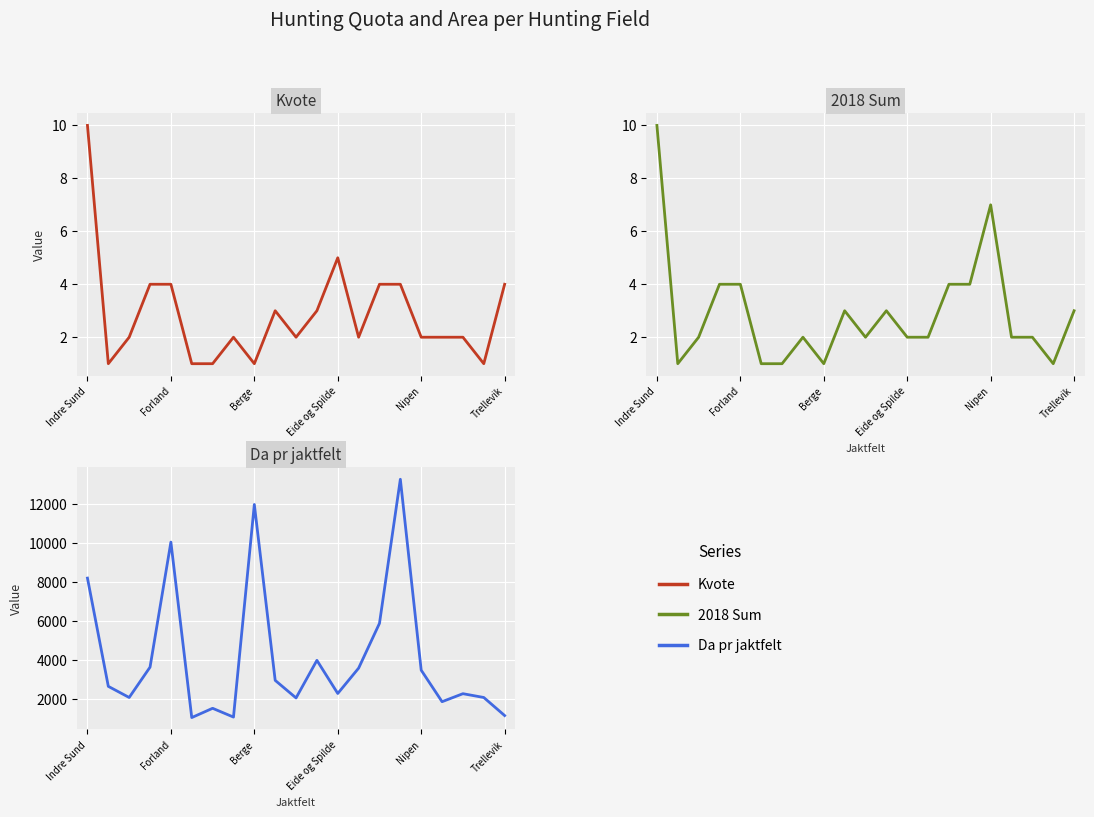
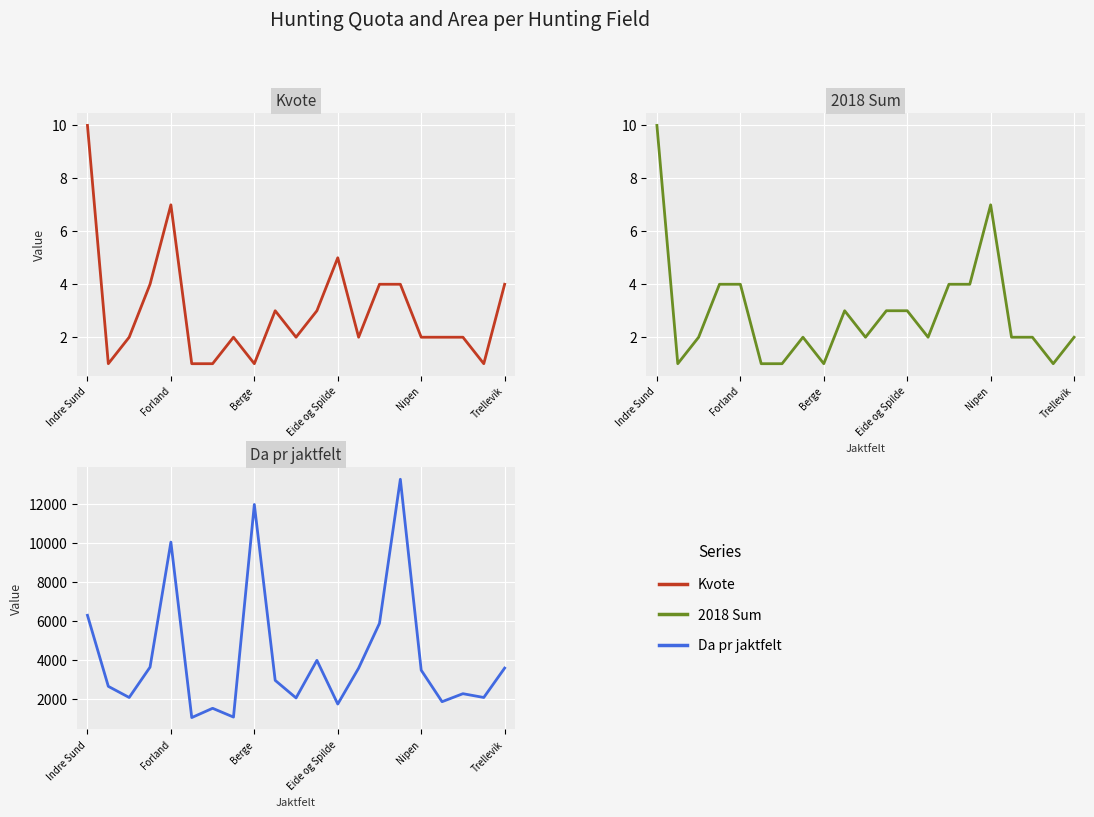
Kvote, Forland: 4 -> 7
2018 Sum, Eide og Spilde: 2 -> 3
2018 Sum, Trellevik: 3 -> 2
Da pr jaktfelt, Indre Sund: 8200 -> 6300
Da pr jaktfelt, Eide og Spilde: 2300 -> 1800
Da pr jaktfelt, Trellevik: 1200 -> 3600
